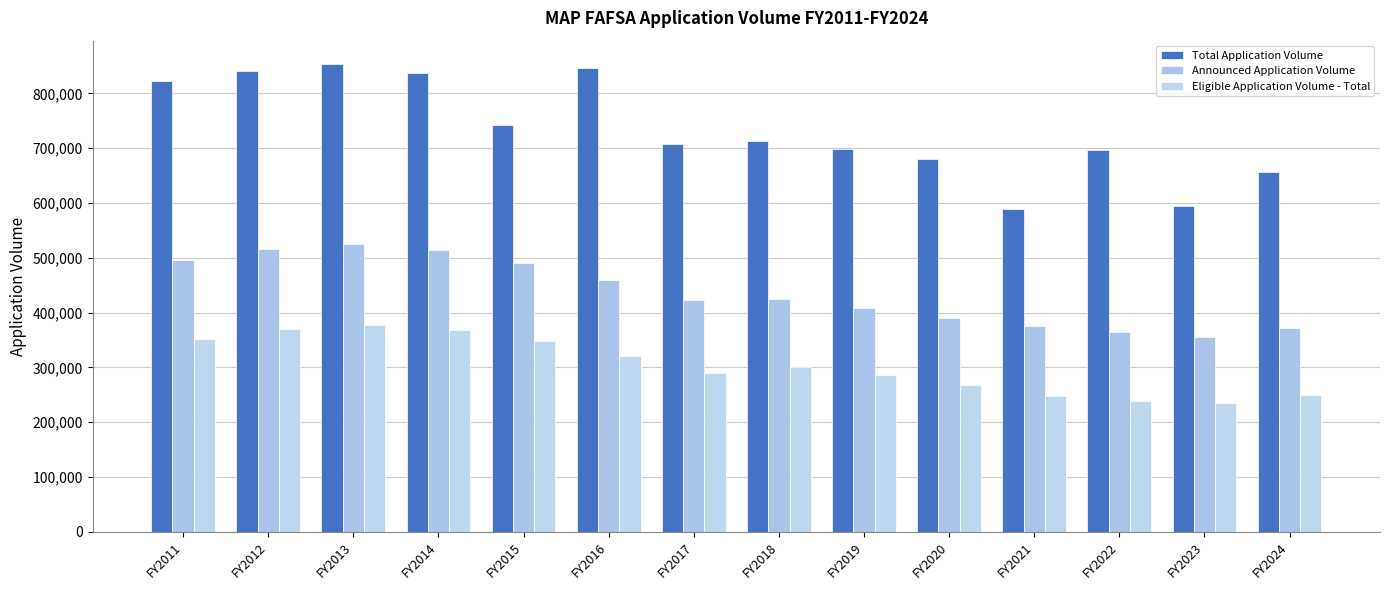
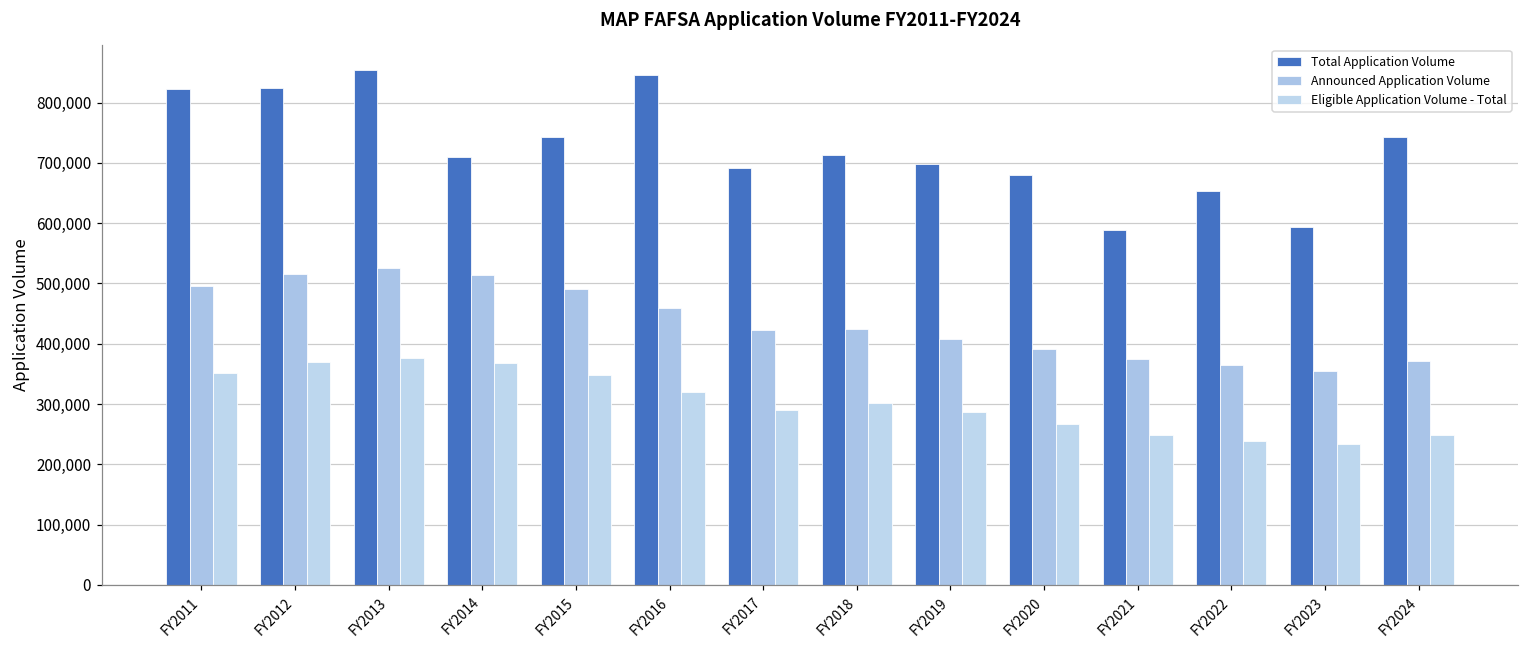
Total Application Volume, FY2012: 840,000 -> 820,000
Total Application Volume, FY2014: 840,000 -> 710,000
Total Application Volume, FY2017: 710,000 -> 690,000
Total Application Volume, FY2022: 700,000 -> 650,000
Total Application Volume, FY2024: 660,000 -> 740,000
